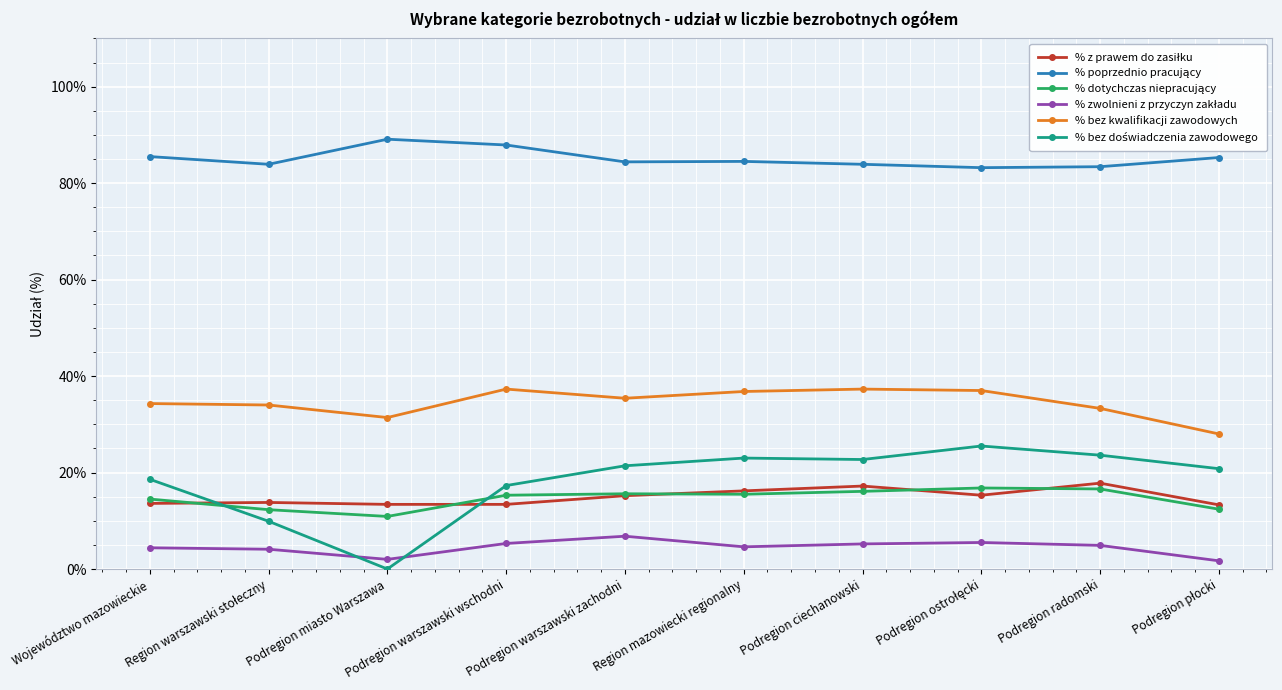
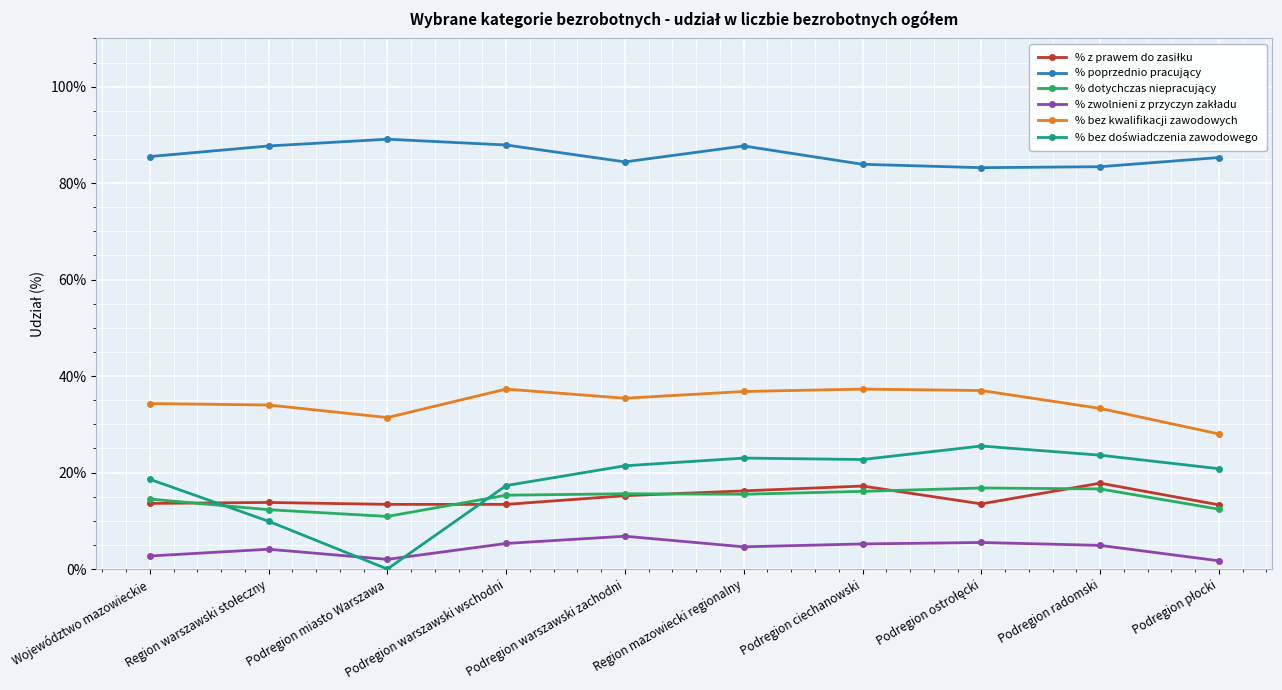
% zwolnieni z przyczyn zakładu, Województwo mazowieckie: 4% -> 3%
% poprzednio pracujący, Region warszawski stołeczny: 84% -> 88%
% poprzednio pracujący, Region mazowiecki regionalny: 85% -> 88%
% z prawem do zasiłku, Podregion ostrołęcki: 15% -> 14%
